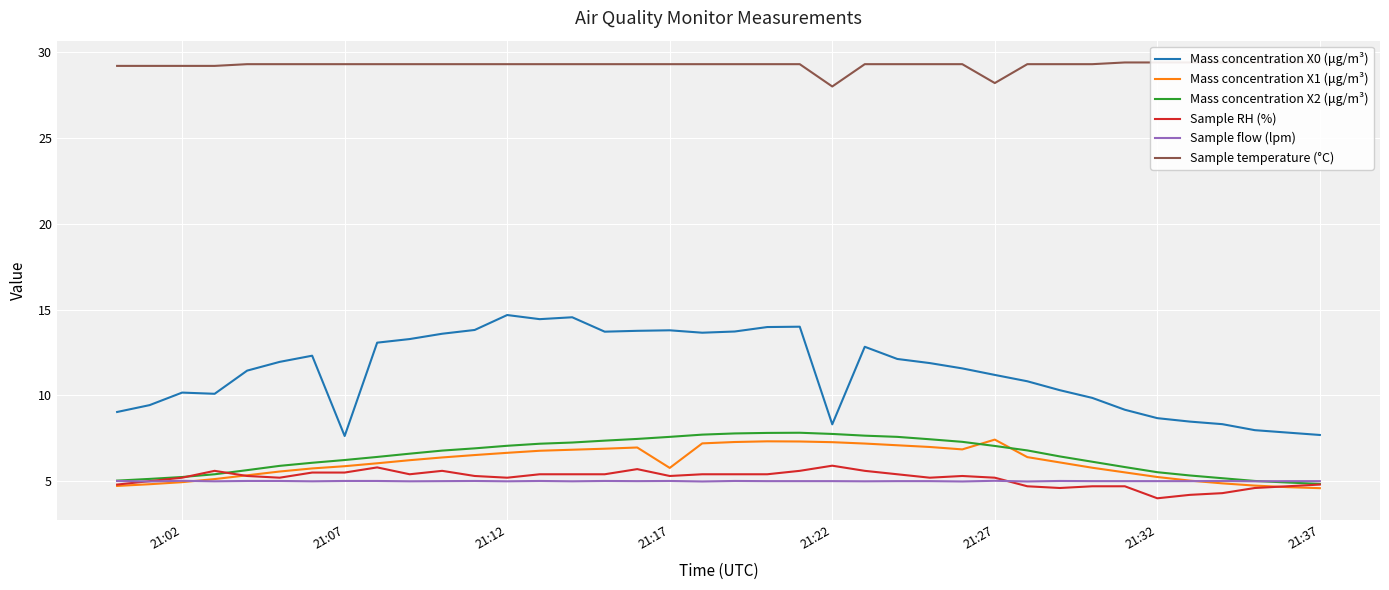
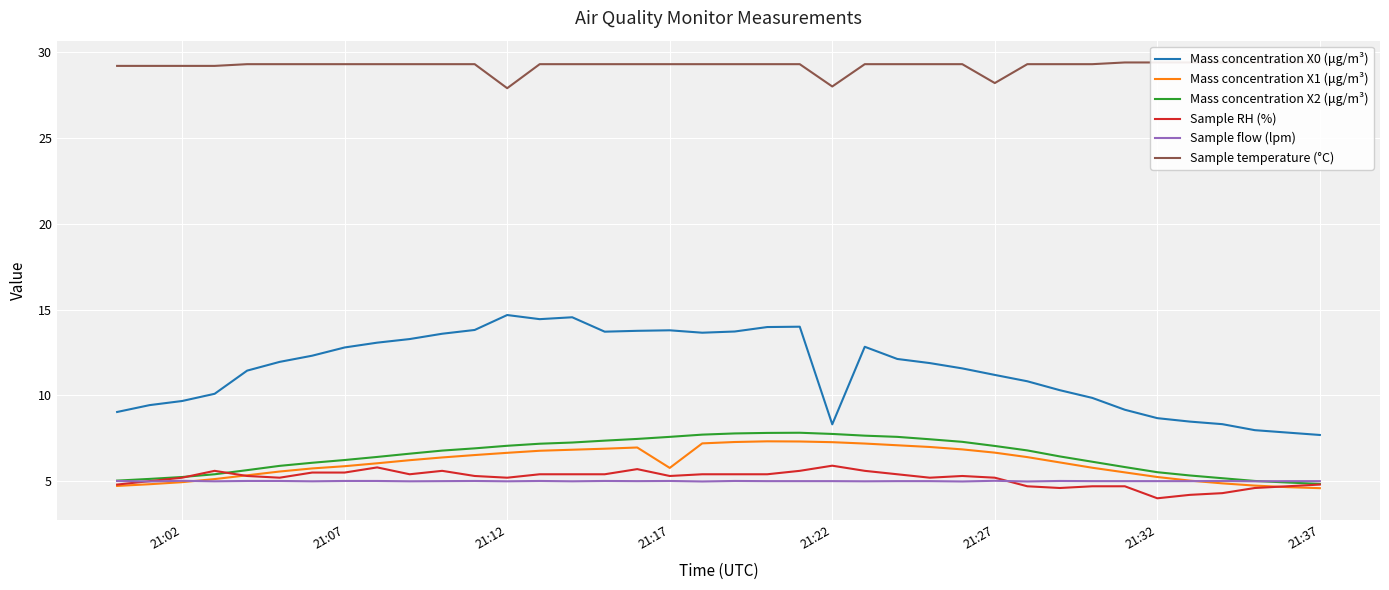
Mass concentration X0 (μg/m³), 21:02: 10.2 -> 9.7
Mass concentration X0 (μg/m³), 21:07: 7.6 -> 12.8
Sample temperature (°C), 21:12: 29.3 -> 27.9
Mass concentration X1 (μg/m³), 21:27: 7.4 -> 6.7
